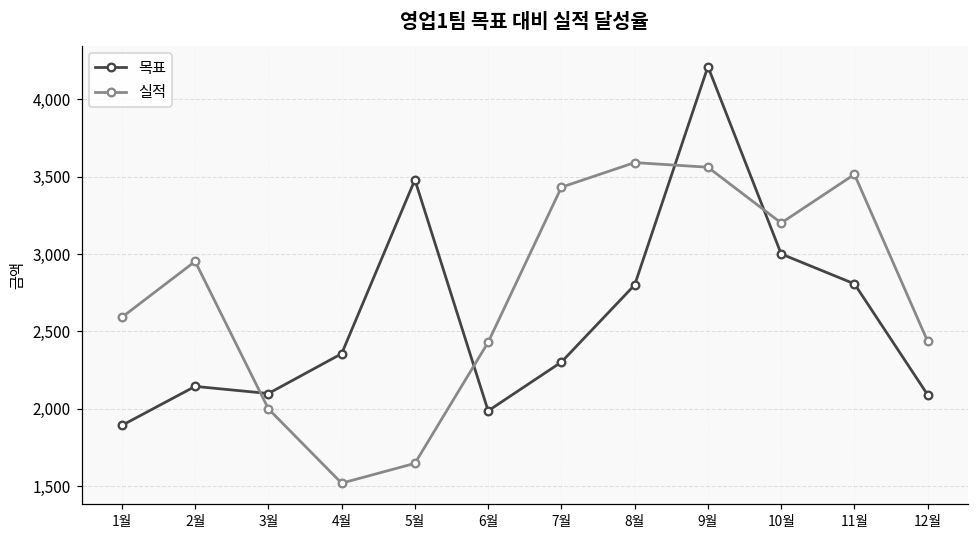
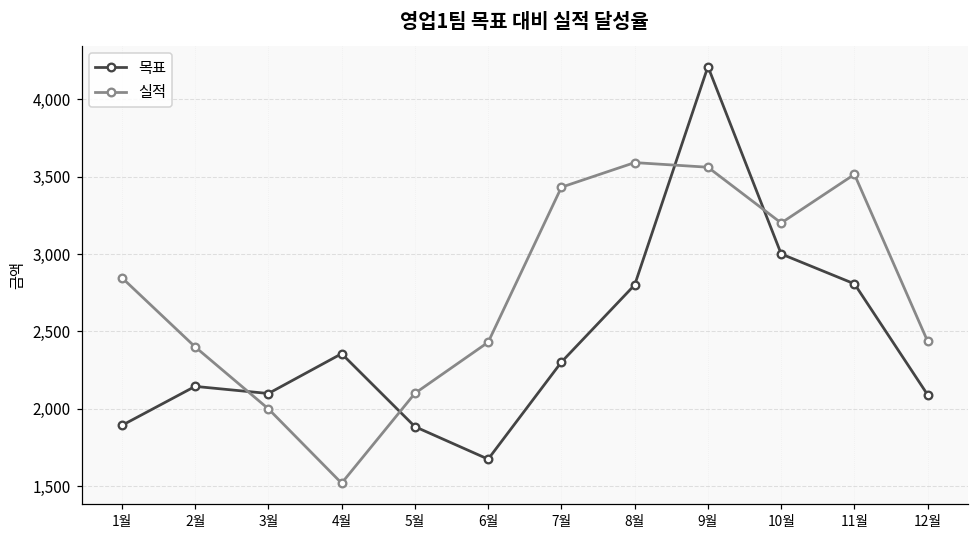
실적, 1월: 2,590 -> 2,850
실적, 2월: 2,950 -> 2,400
목표, 5월: 3,480 -> 1,890
실적, 5월: 1,650 -> 2,100
목표, 6월: 1,990 -> 1,680
